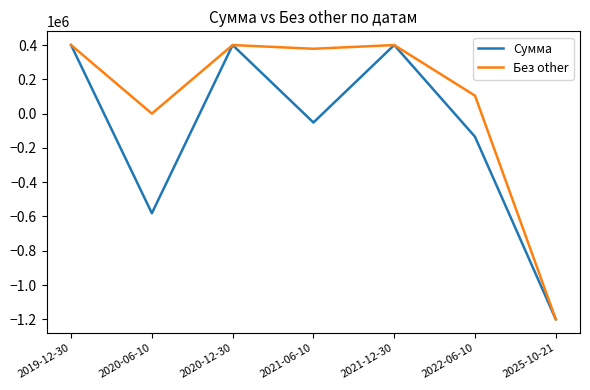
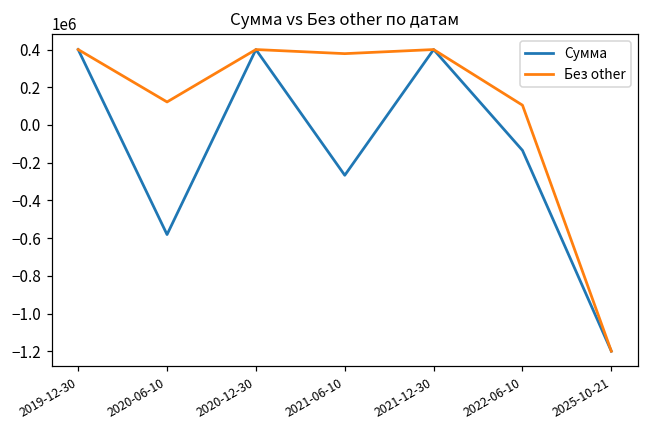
Без other, 2020-06-10: 0 -> 120000
Сумма, 2021-06-10: -50000 -> -270000
